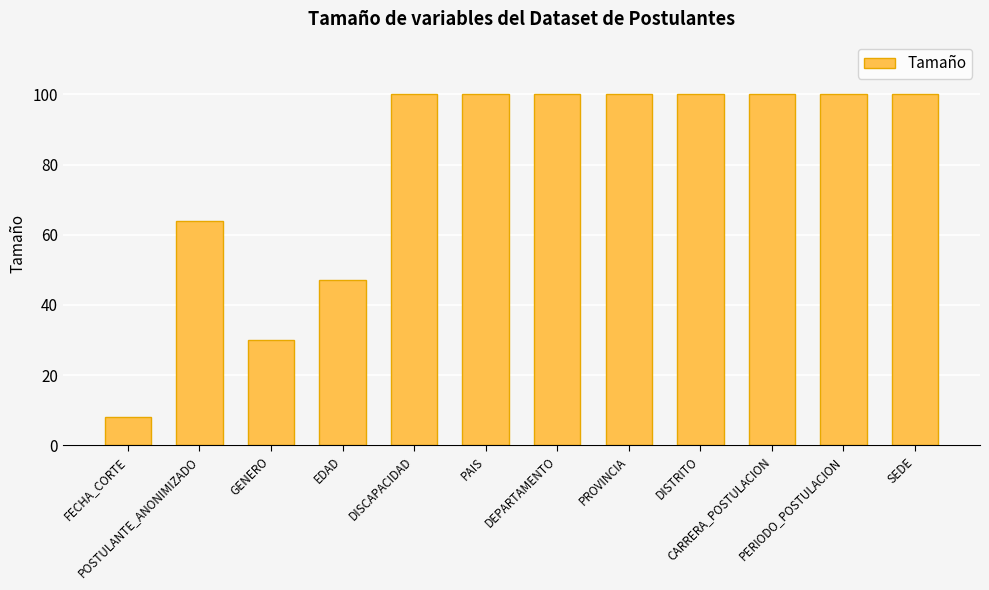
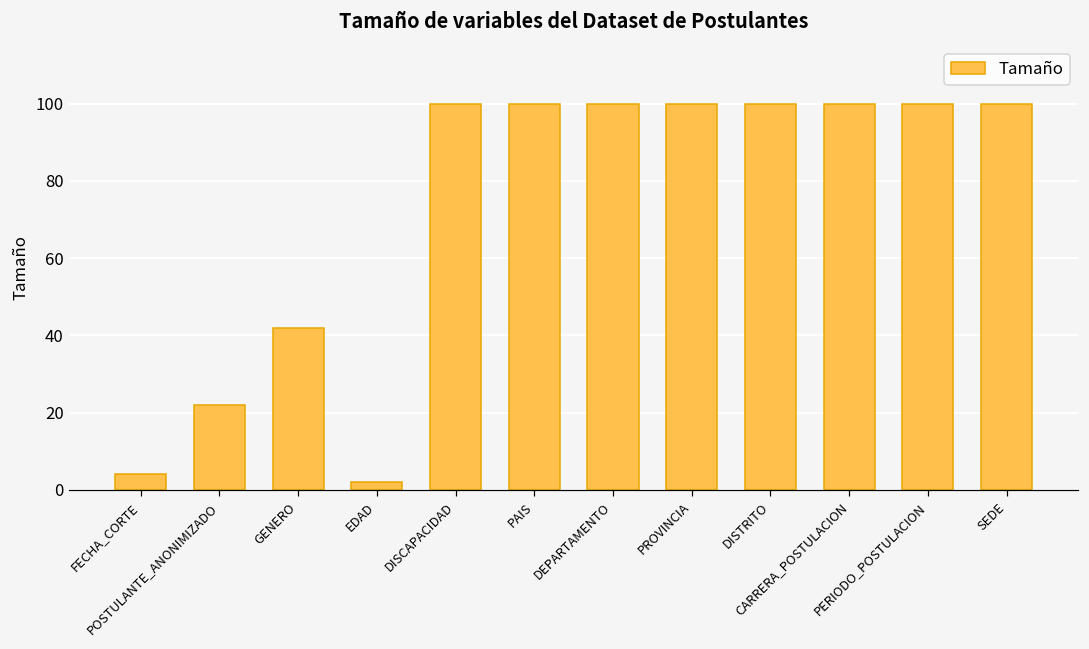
FECHA_CORTE: 8 -> 4
POSTULANTE_ANONIMIZADO: 64 -> 22
GENERO: 30 -> 42
EDAD: 47 -> 2
